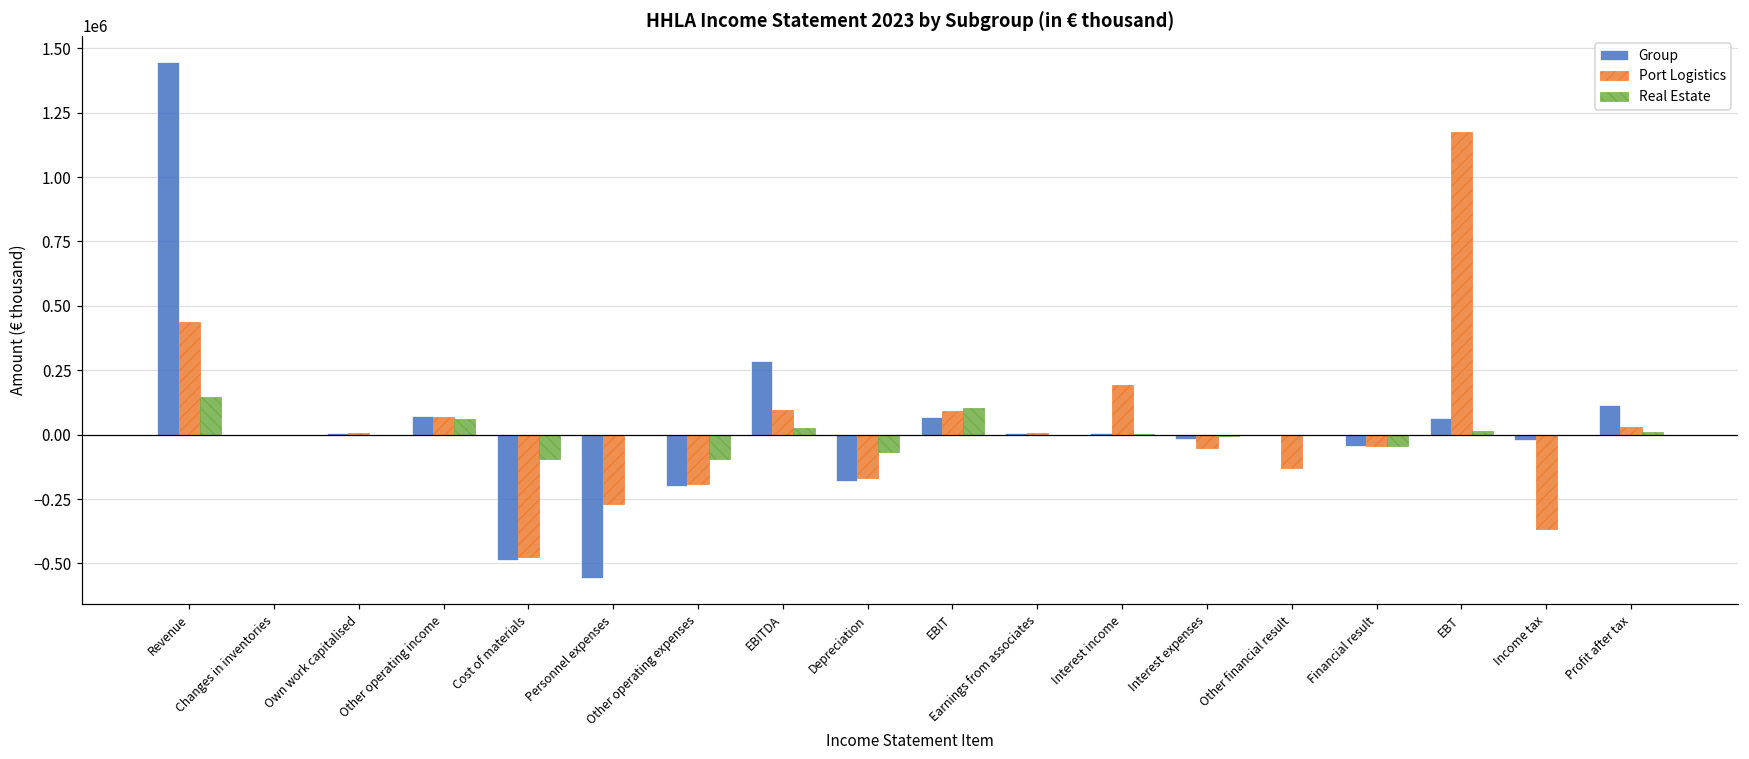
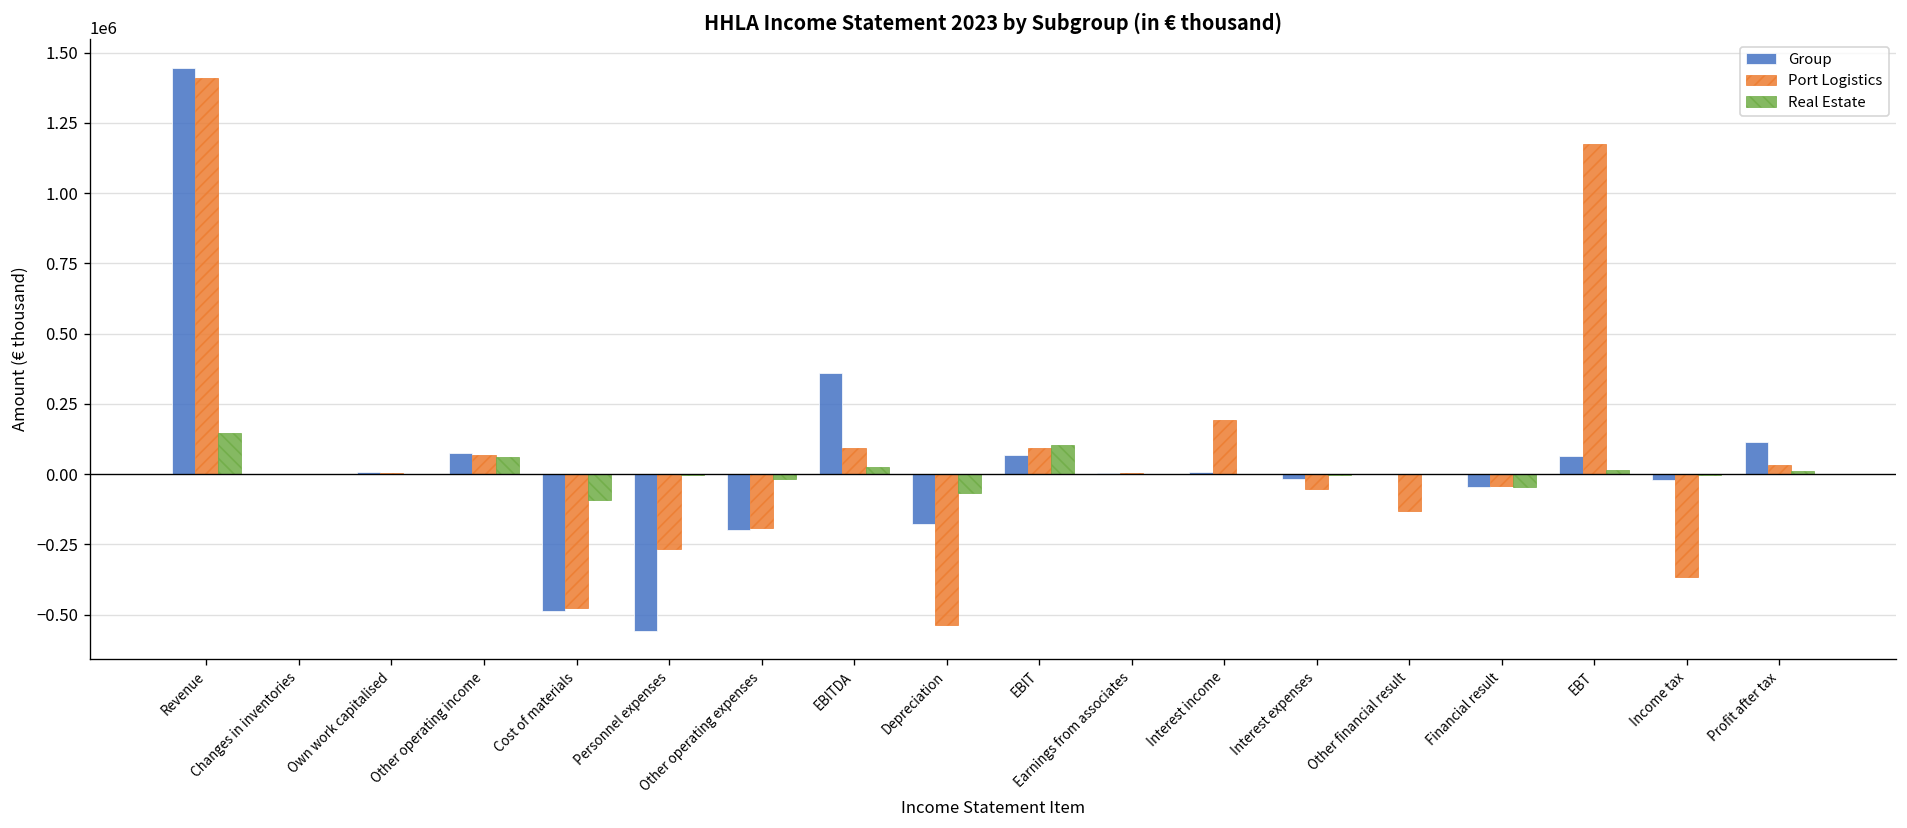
Port Logistics, Revenue: 440000 -> 1410000
Real Estate, Other operating expenses: -90000 -> -20000
Group, EBITDA: 290000 -> 360000
Port Logistics, Depreciation: -170000 -> -540000
